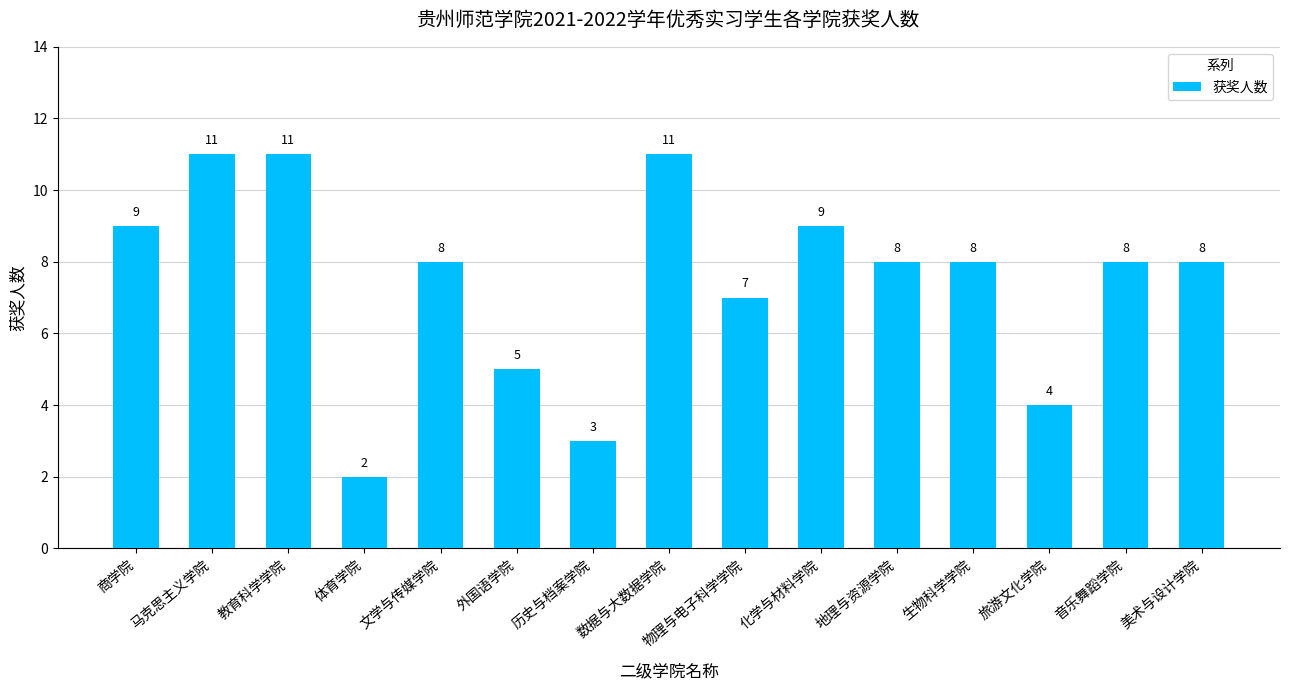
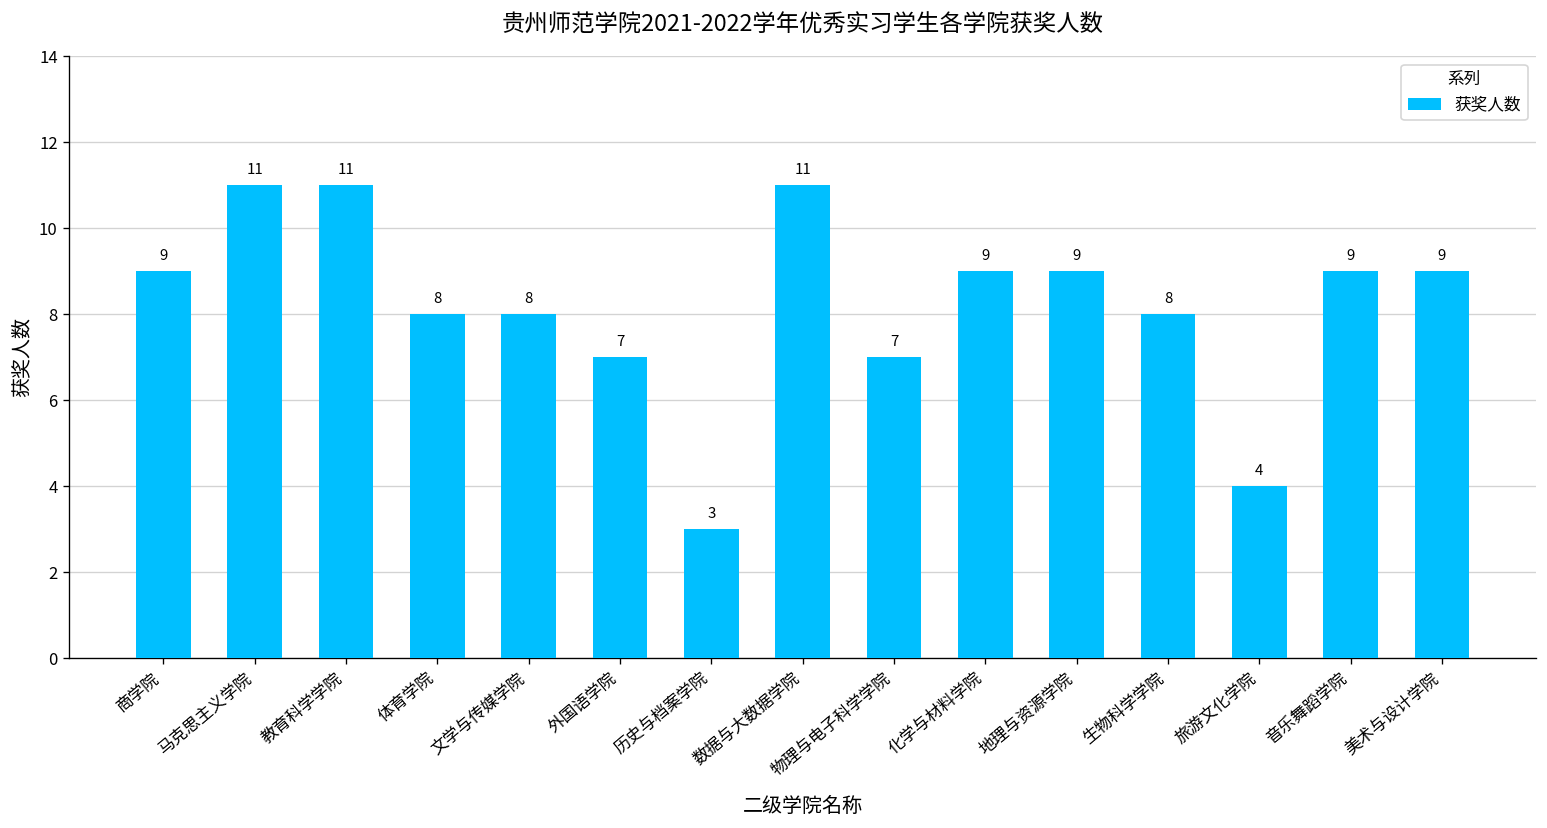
体育学院: 2 -> 8
外国语学院: 5 -> 7
地理与资源学院: 8 -> 9
音乐舞蹈学院: 8 -> 9
美术与设计学院: 8 -> 9
